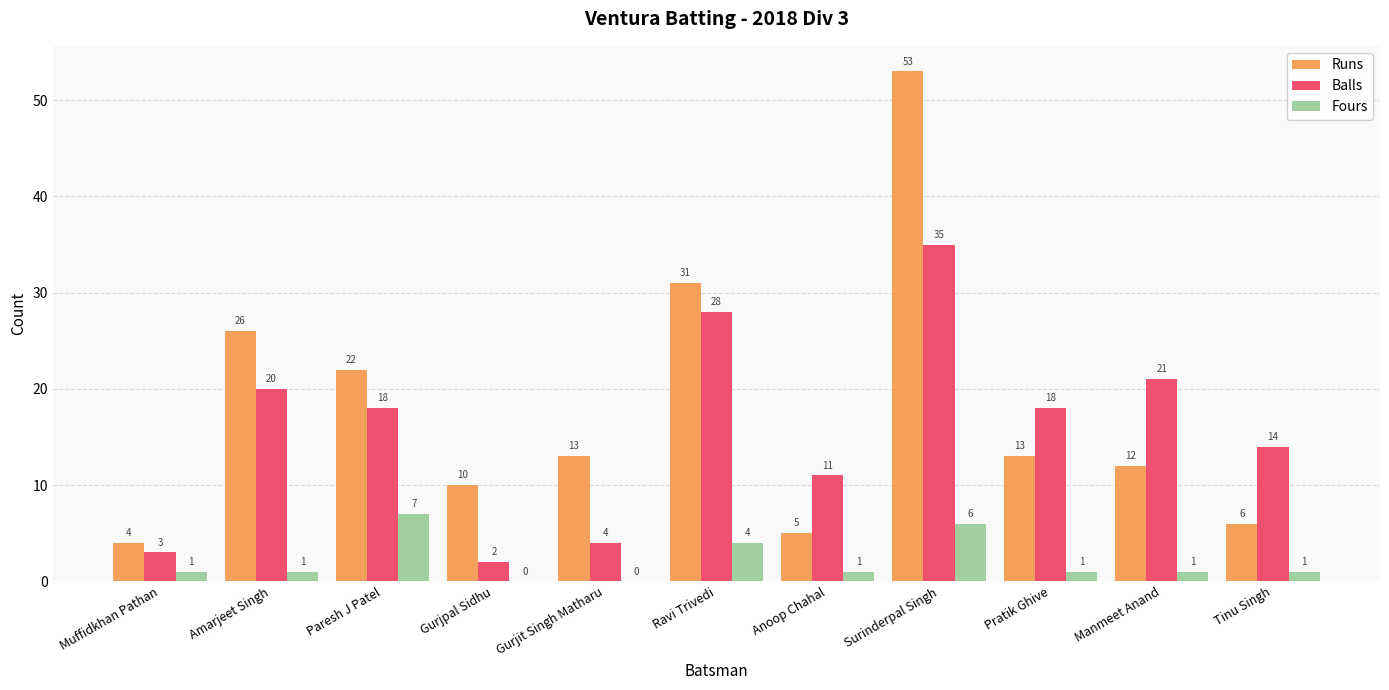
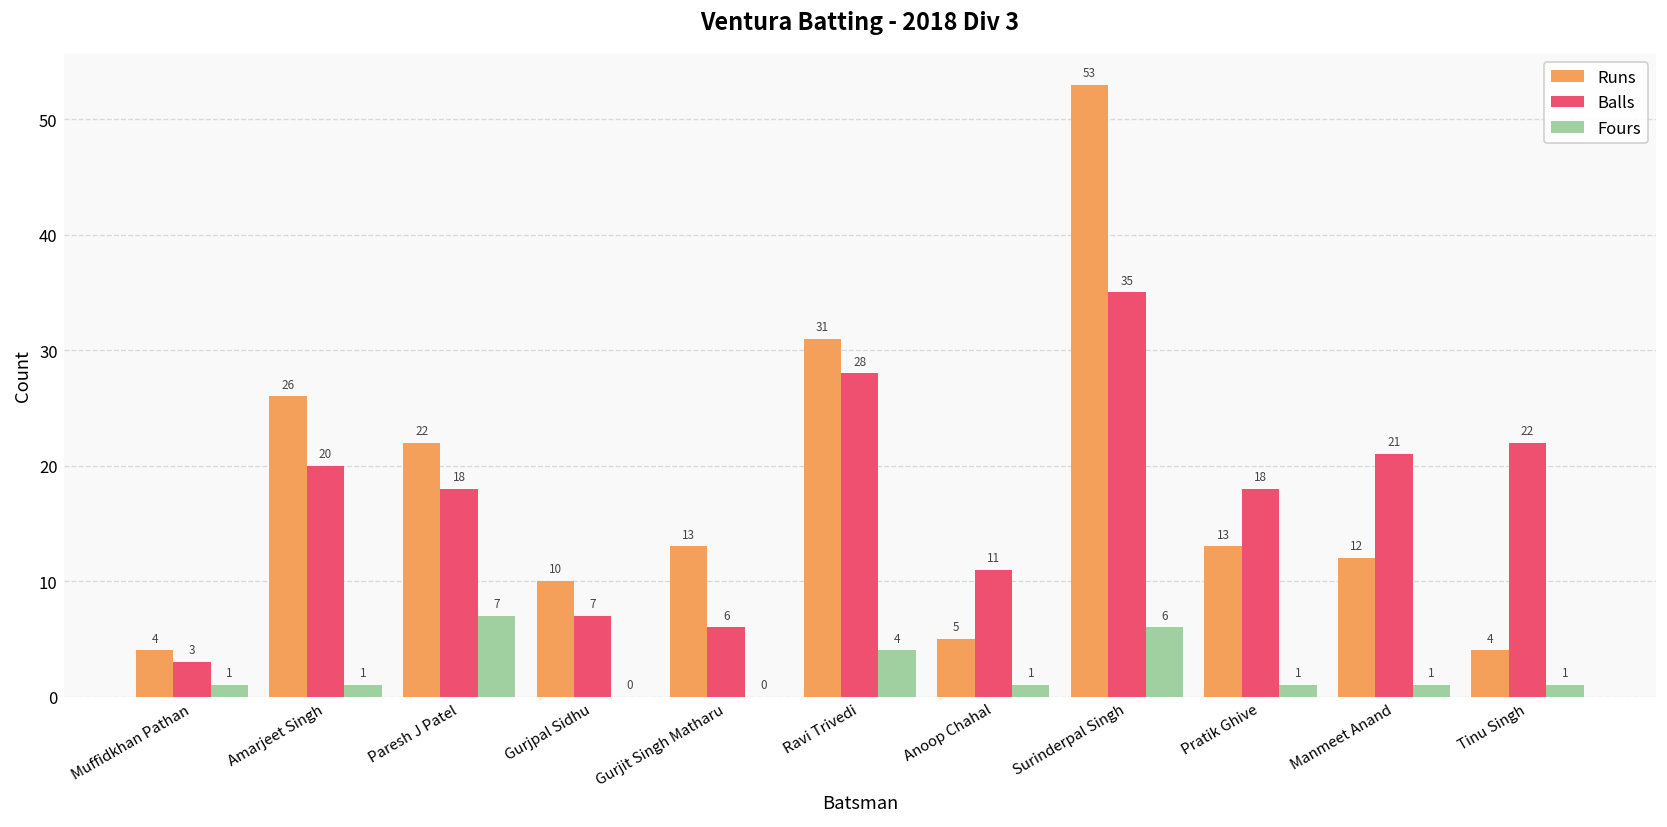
Balls, Gurjpal Sidhu: 2 -> 7
Balls, Gurjit Singh Matharu: 4 -> 6
Runs, Tinu Singh: 6 -> 4
Balls, Tinu Singh: 14 -> 22
